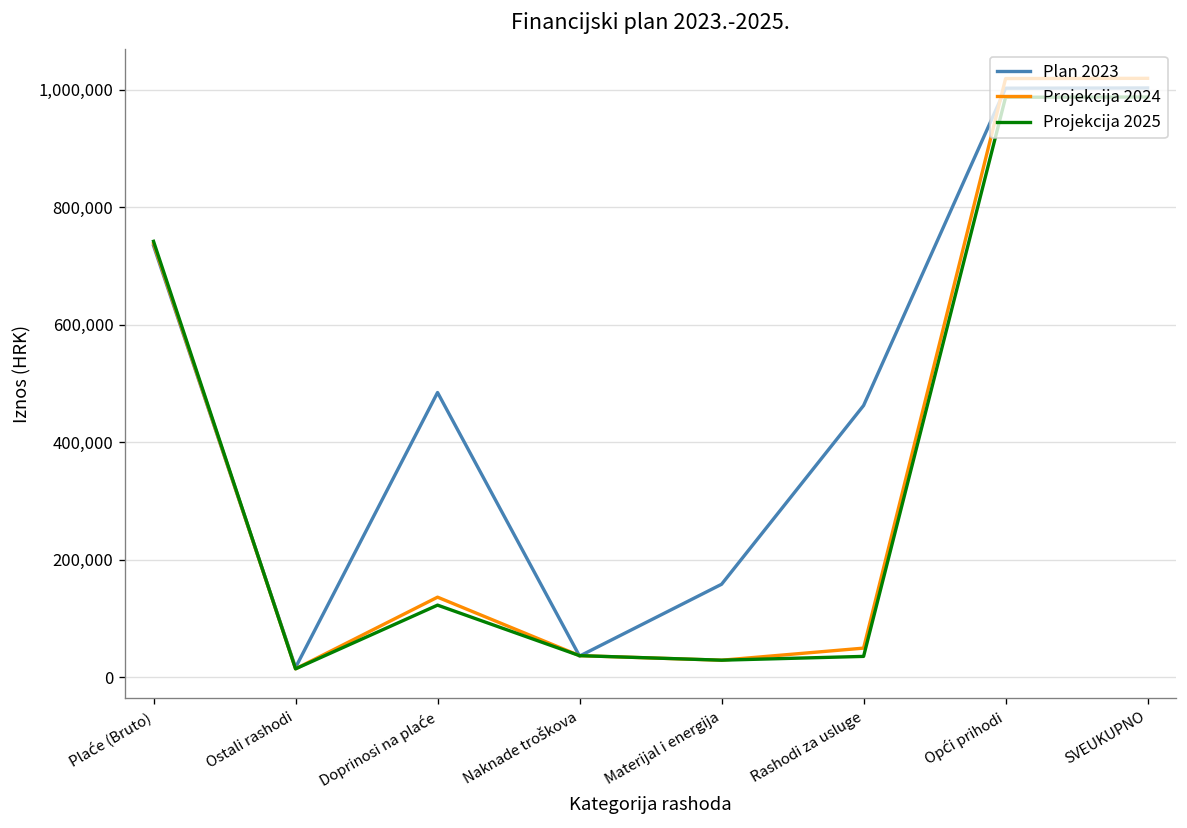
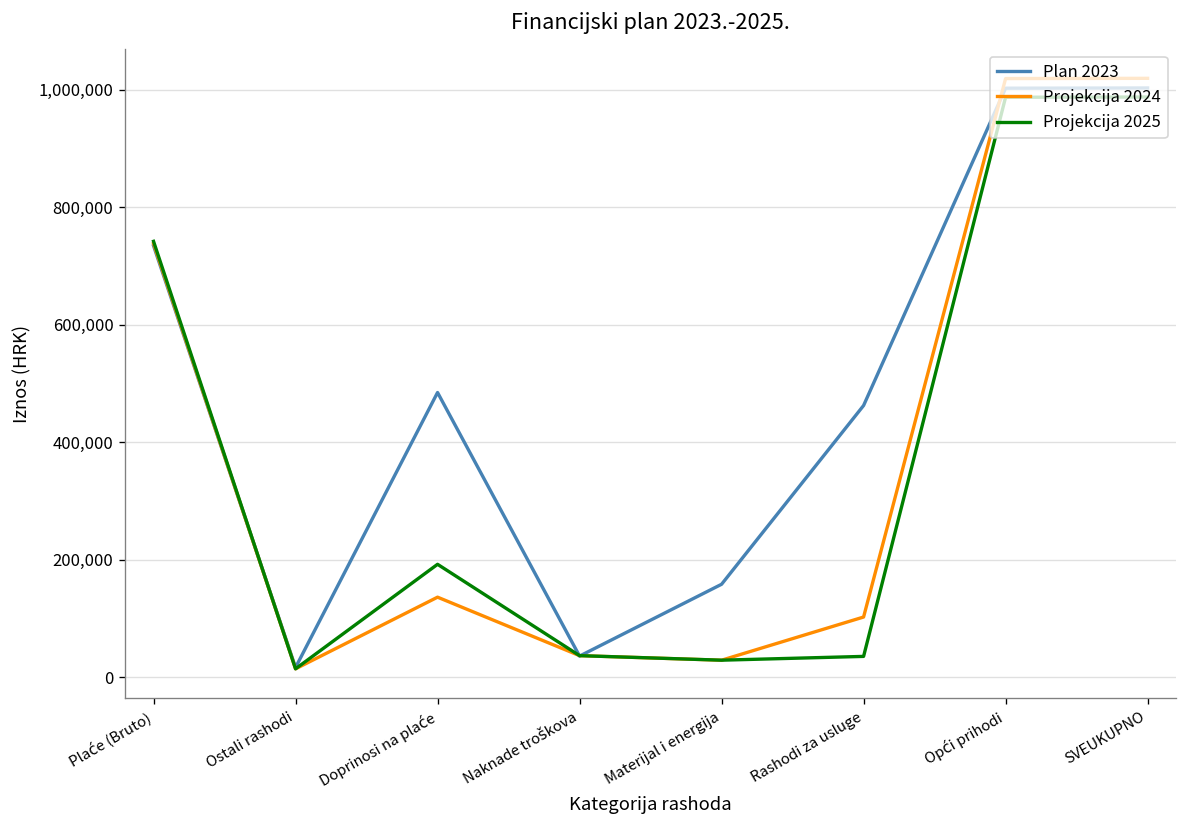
Projekcija 2025, Doprinosi na plaće: 120,000 -> 190,000
Projekcija 2024, Rashodi za usluge: 50,000 -> 100,000
